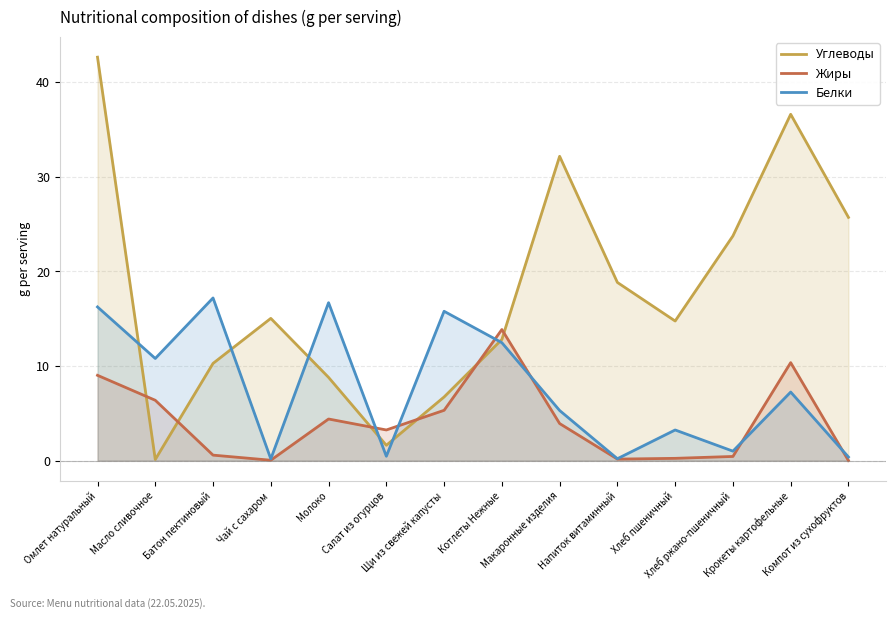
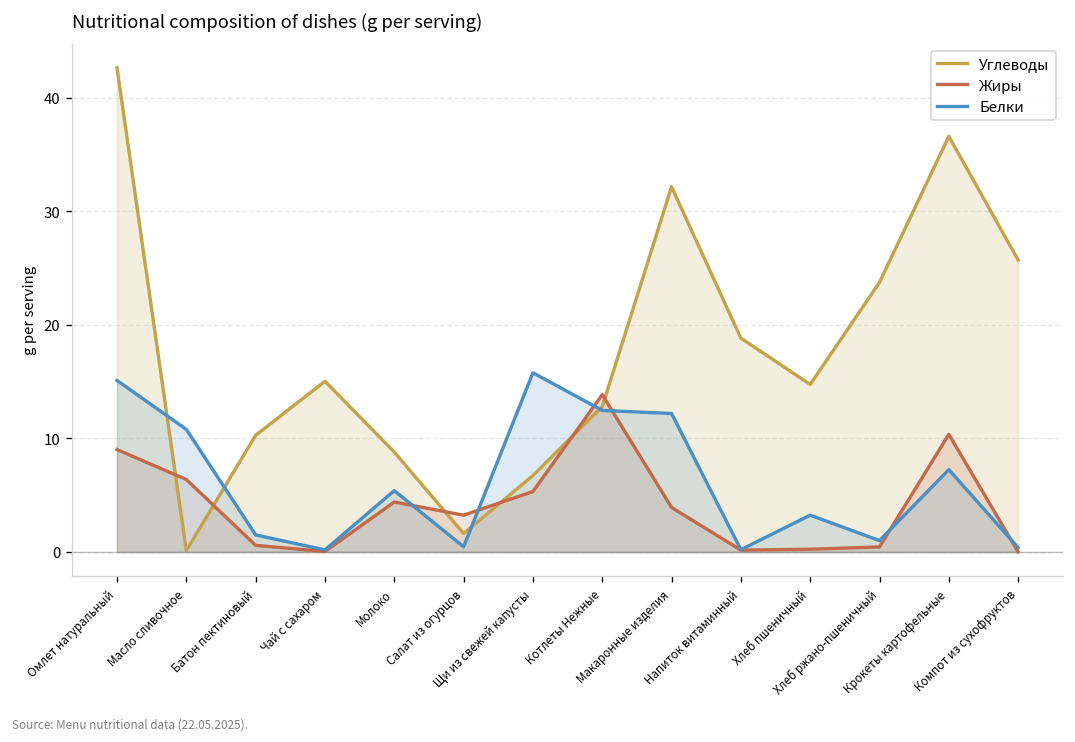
Белки, Омлет натуральный: 16 -> 15
Белки, Батон пектиновый: 17 -> 2
Белки, Молоко: 17 -> 5
Белки, Макаронные изделия: 5 -> 12
